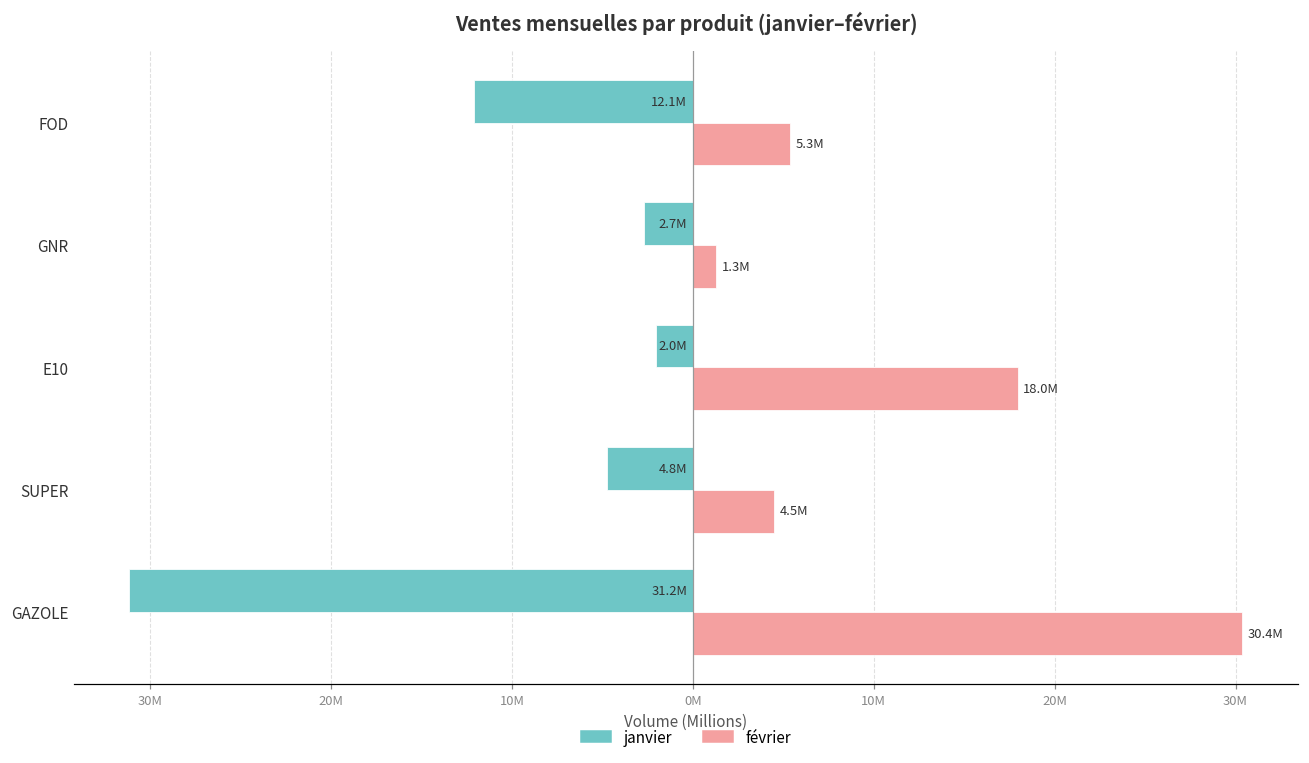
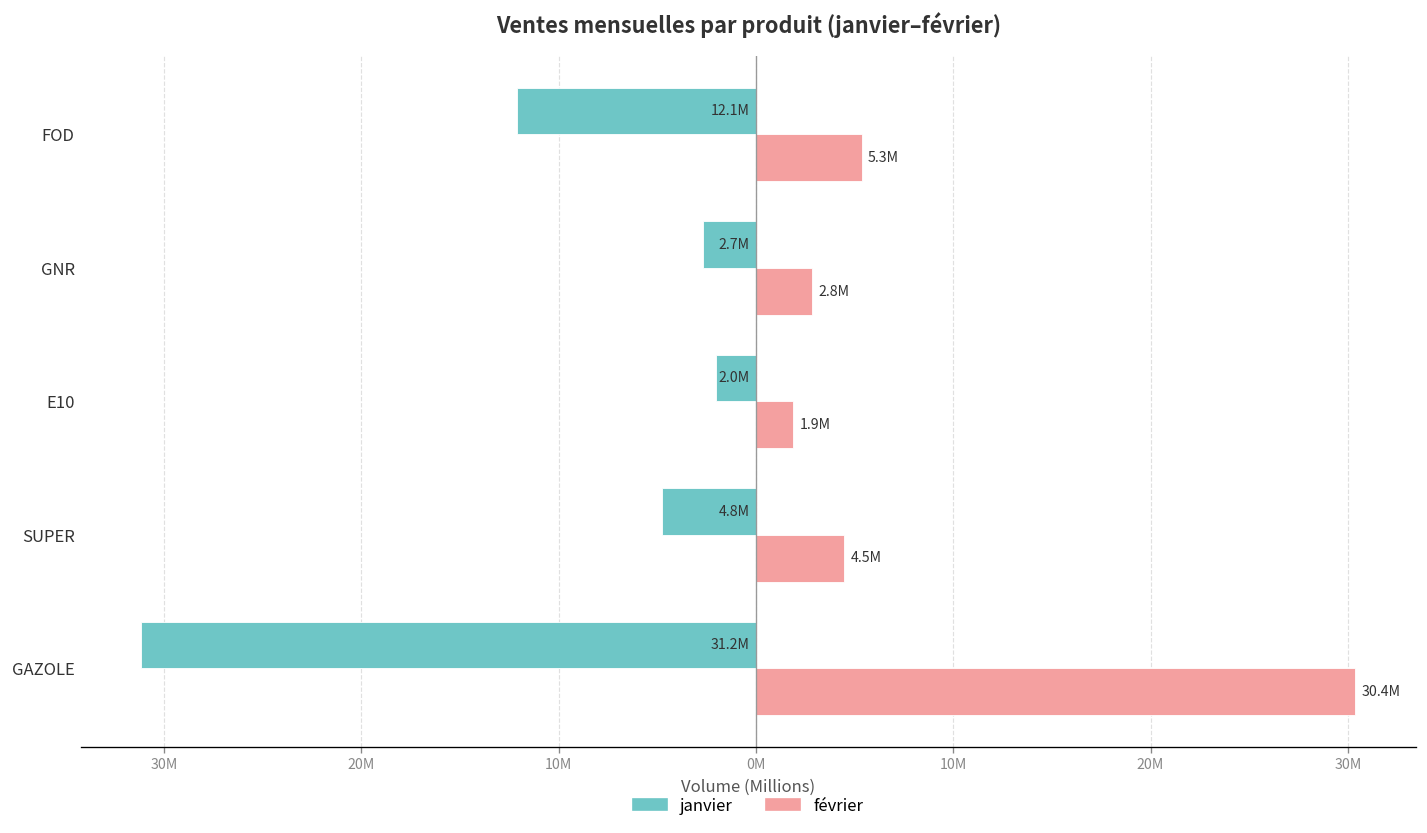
février, GNR: 1.3M -> 2.8M
février, E10: 18.0M -> 1.9M
